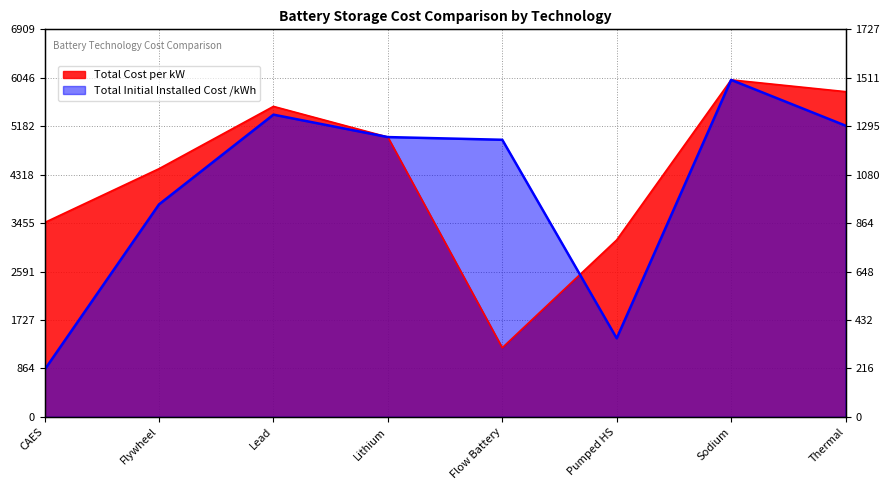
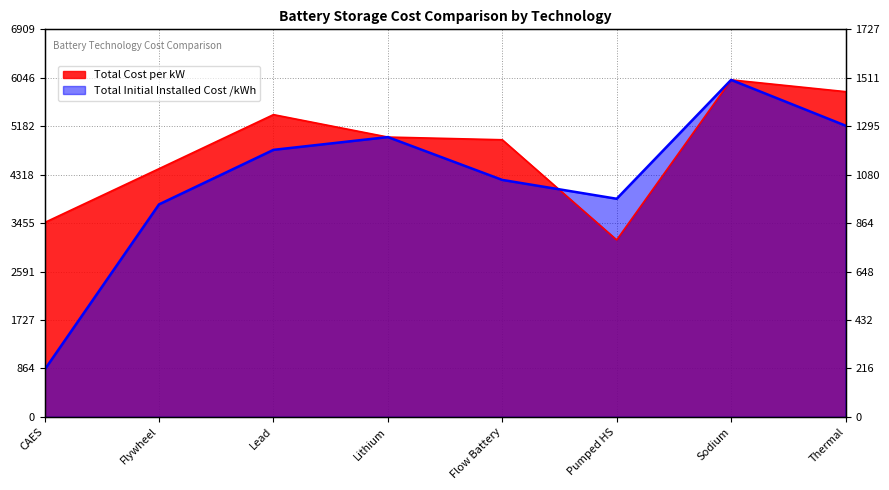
Total Cost per kW, Lead: 5500 -> 5400
Total Initial Installed Cost /kWh, Lead: 5400 -> 4800
Total Cost per kW, Flow Battery: 1200 -> 4900
Total Initial Installed Cost /kWh, Flow Battery: 4900 -> 4200
Total Initial Installed Cost /kWh, Pumped HS: 1400 -> 3900
